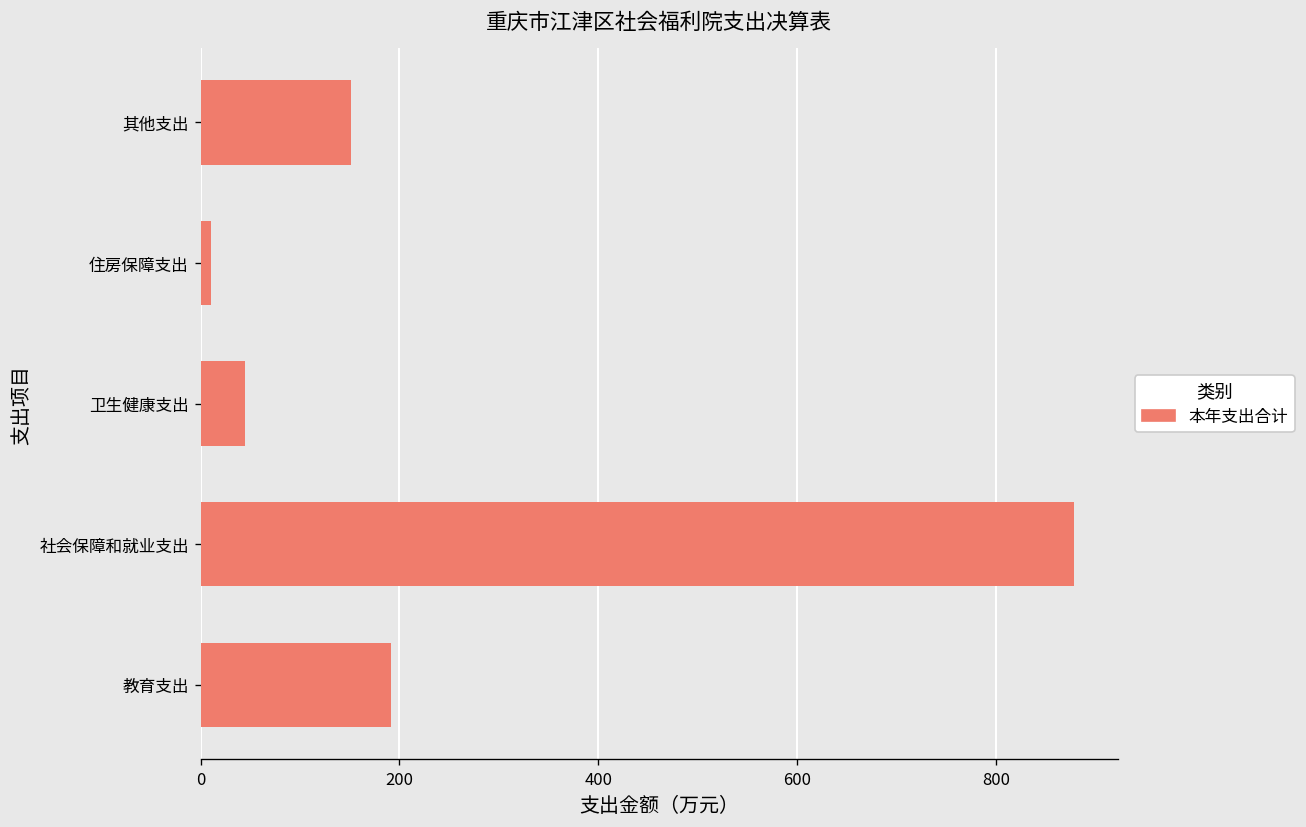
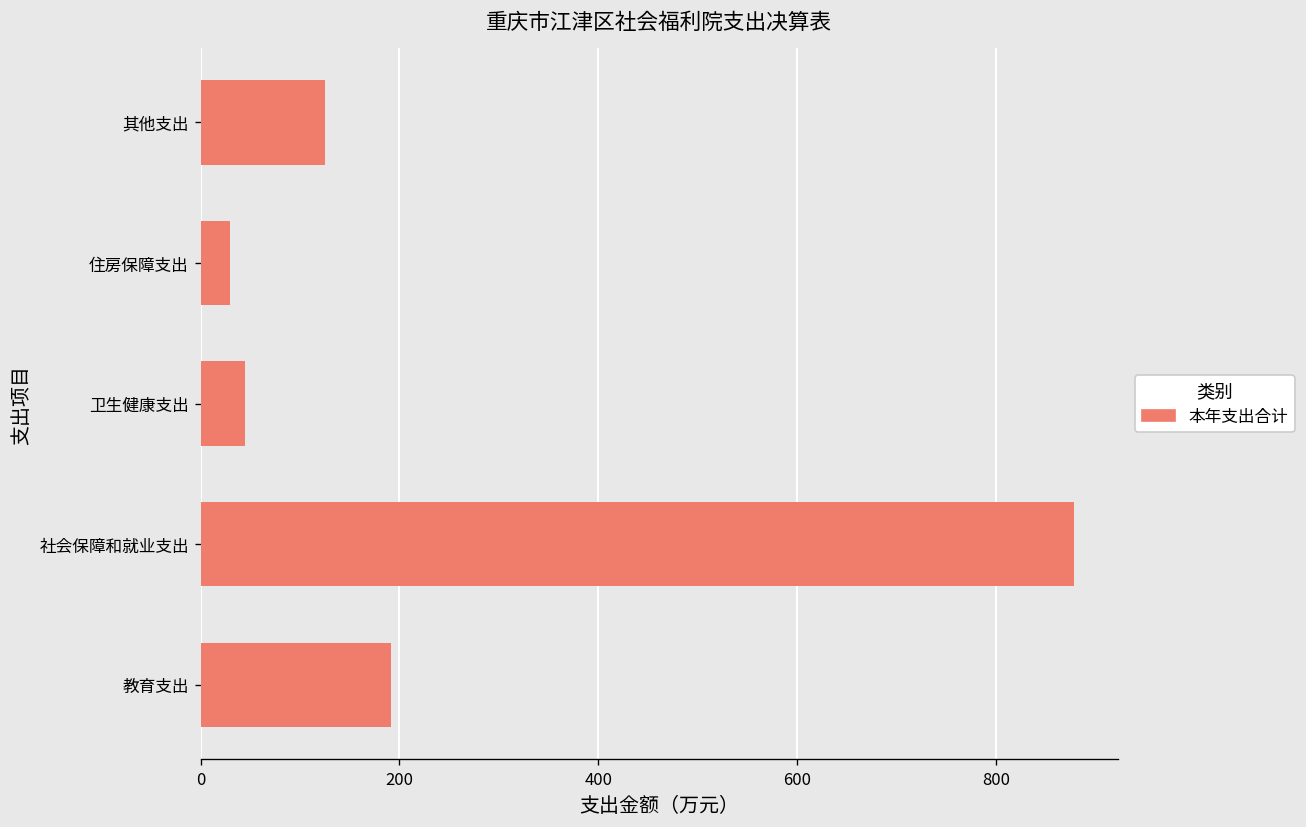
其他支出: 150 -> 130
住房保障支出: 10 -> 30
